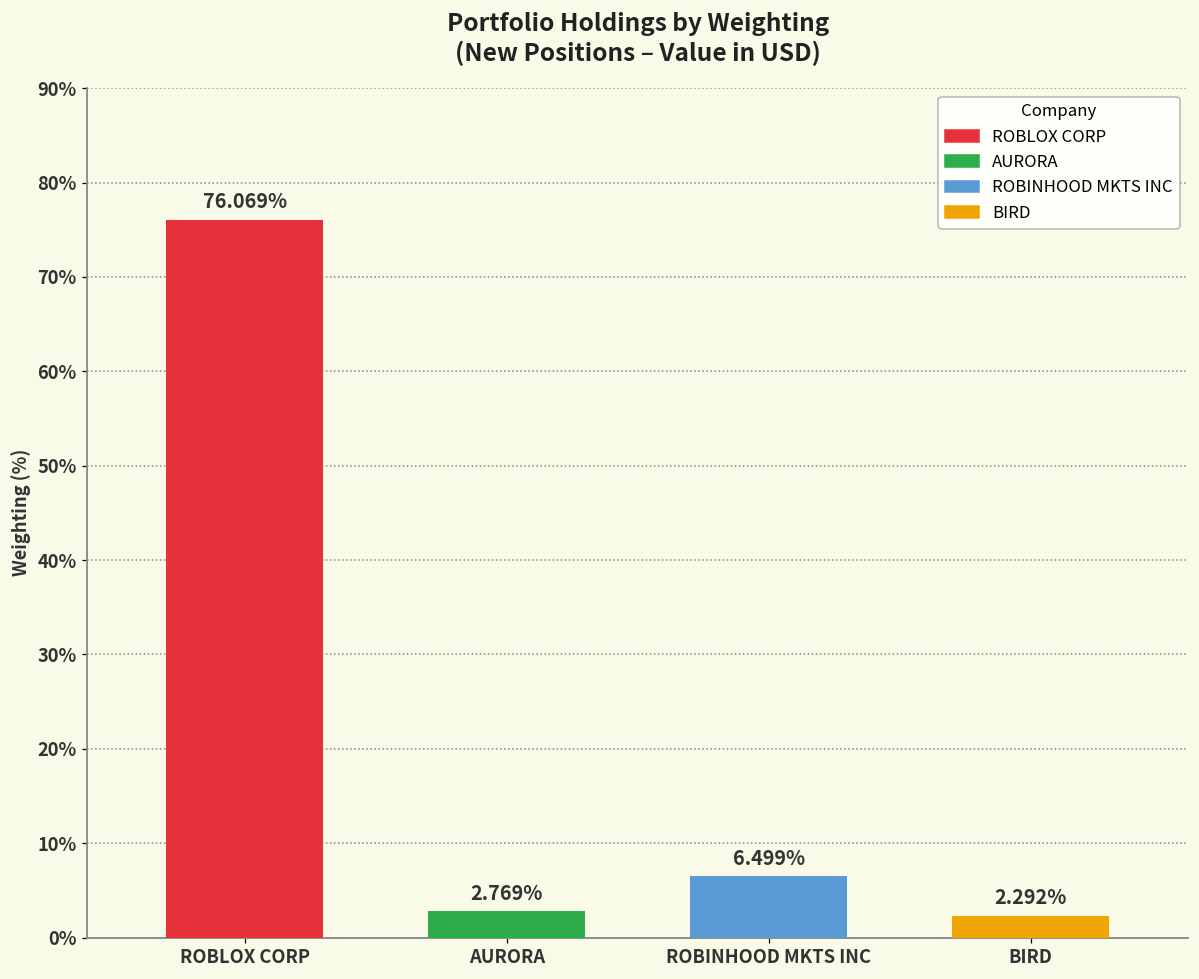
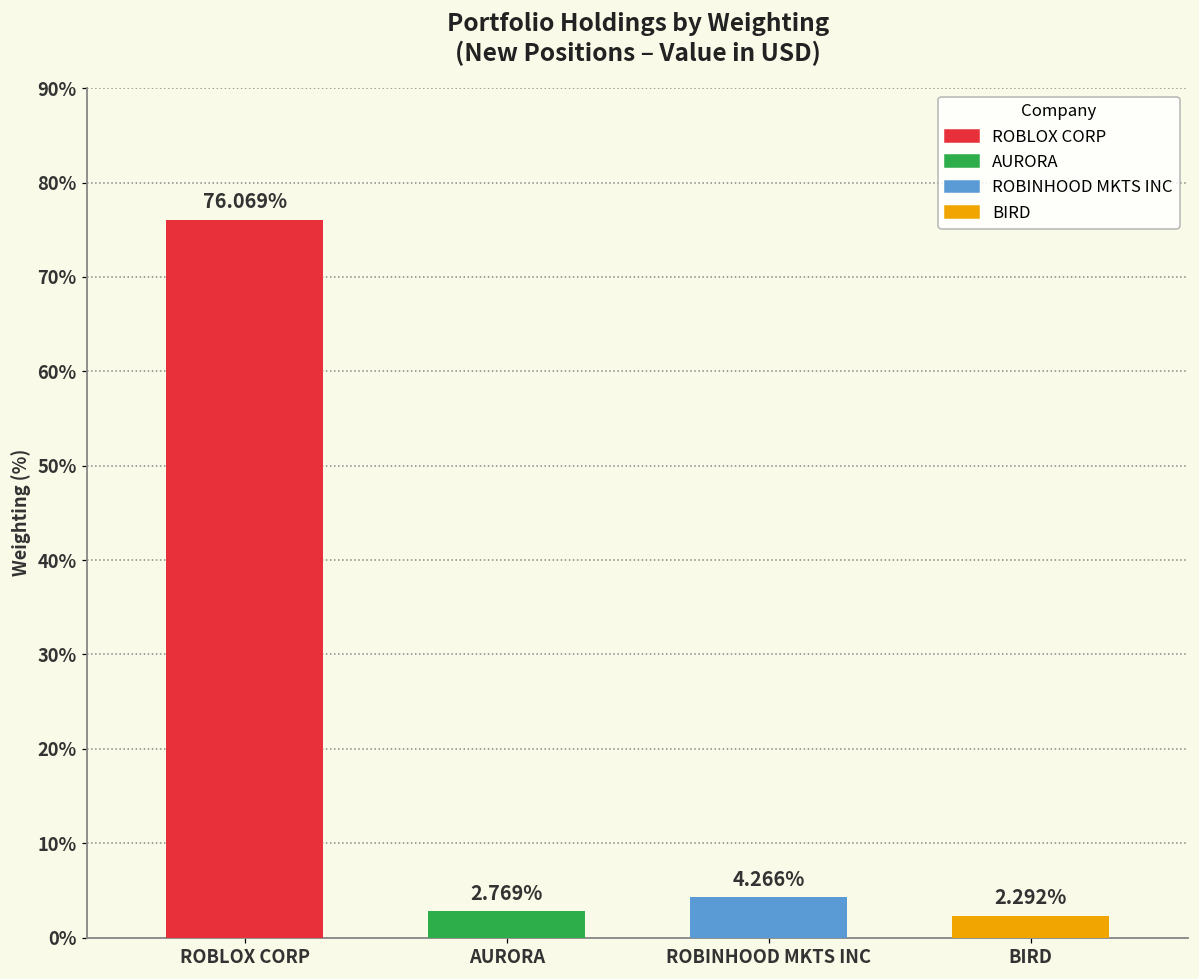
ROBINHOOD MKTS INC: 6.499% -> 4.266%
